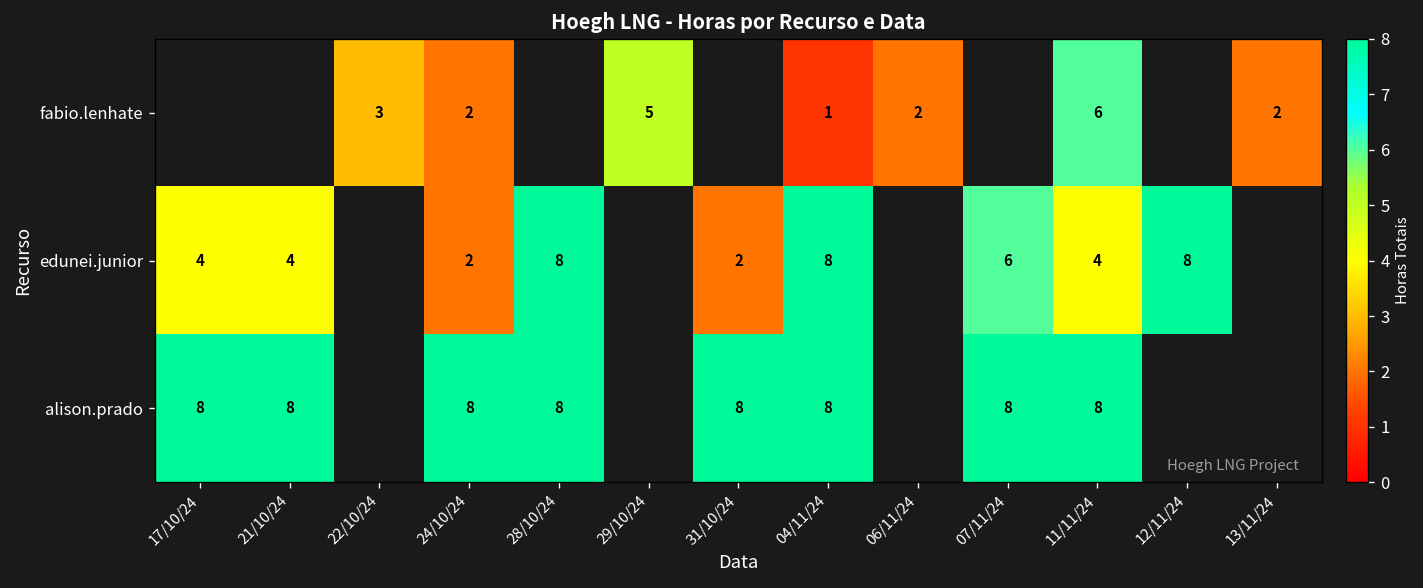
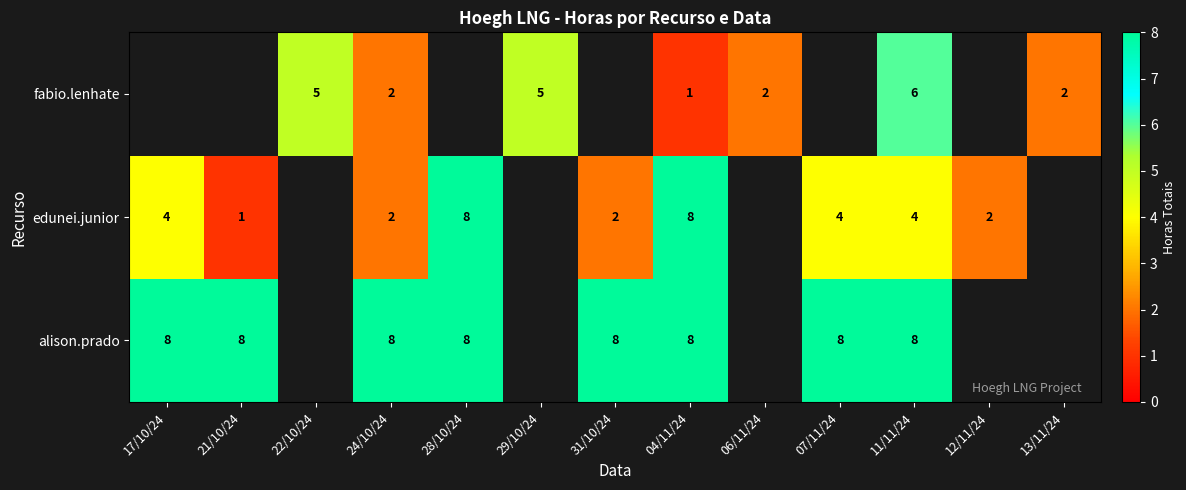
fabio.lenhate, 22/10/24: 3 -> 5
edunei.junior, 21/10/24: 4 -> 1
edunei.junior, 07/11/24: 6 -> 4
edunei.junior, 12/11/24: 8 -> 2
